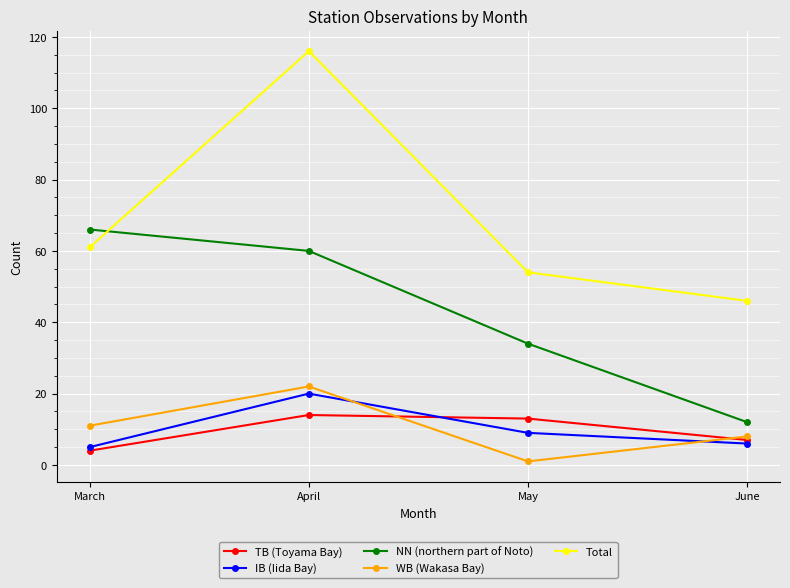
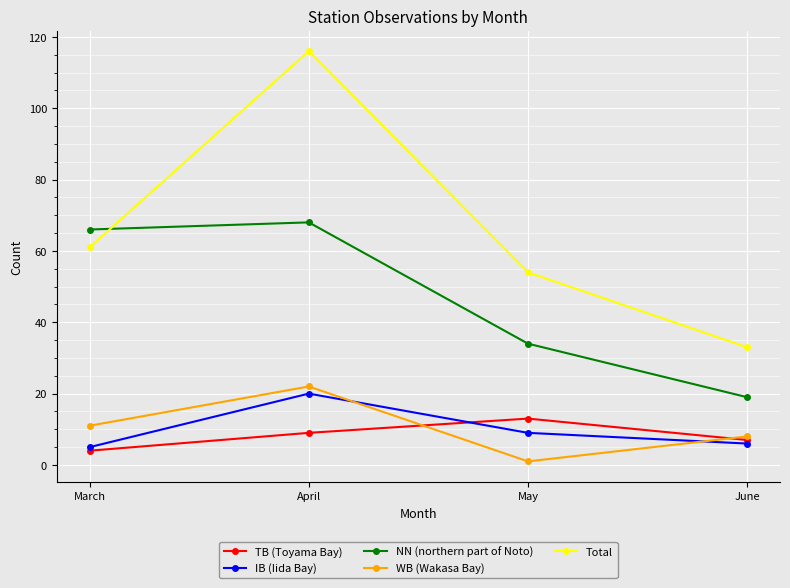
TB (Toyama Bay), April: 14 -> 9
NN (northern part of Noto), April: 60 -> 68
NN (northern part of Noto), June: 12 -> 19
Total, June: 46 -> 33
